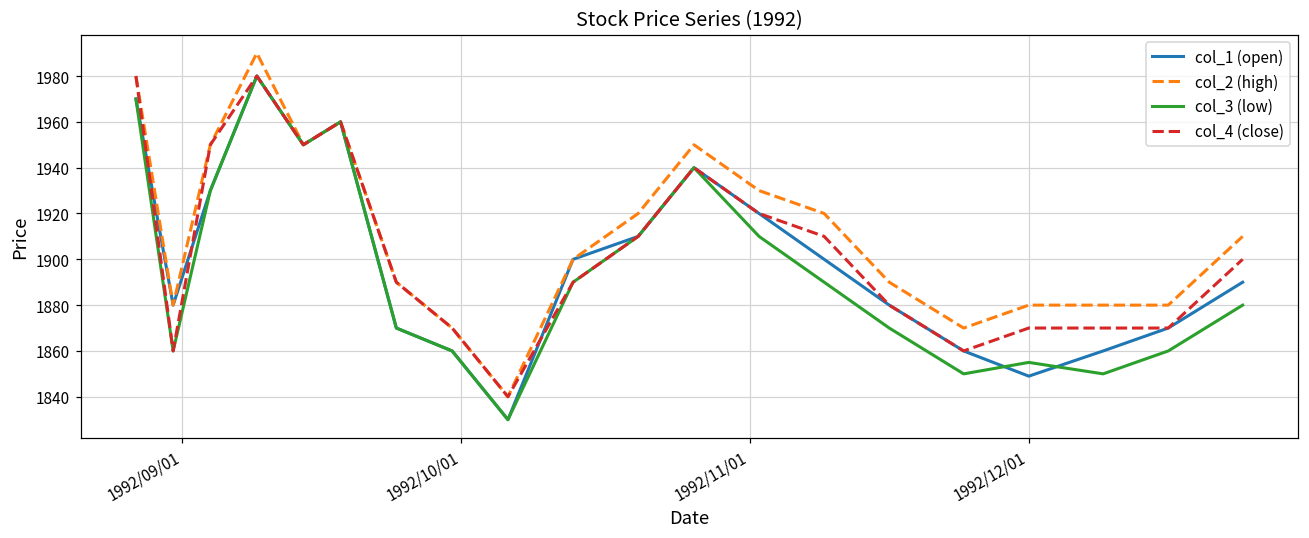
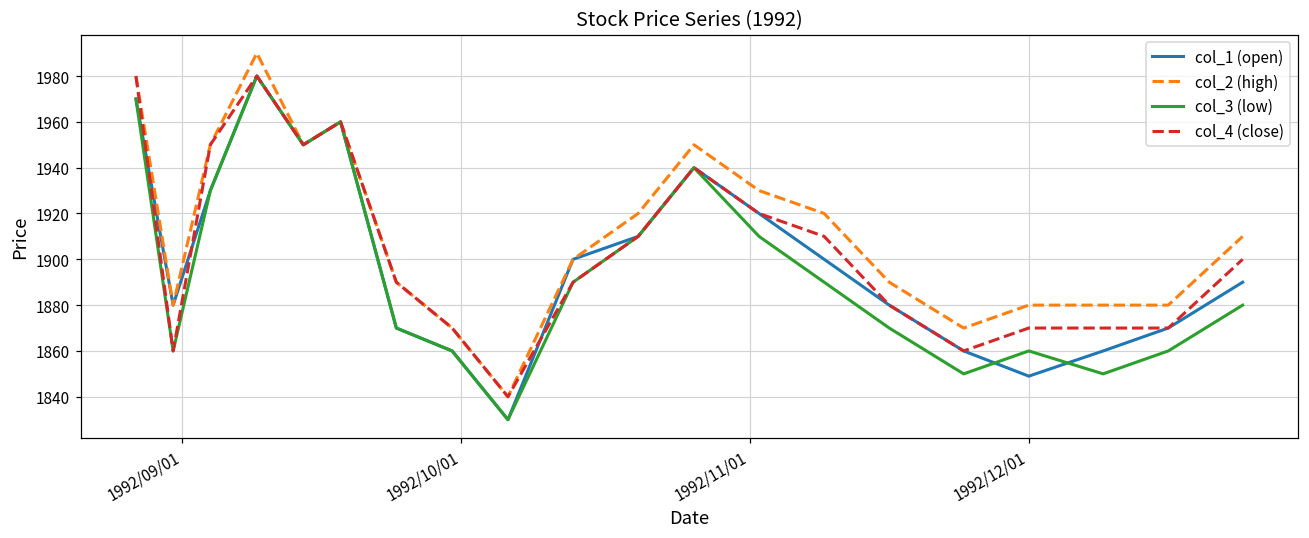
col_3 (low), 1992/12/01: 1855 -> 1860
